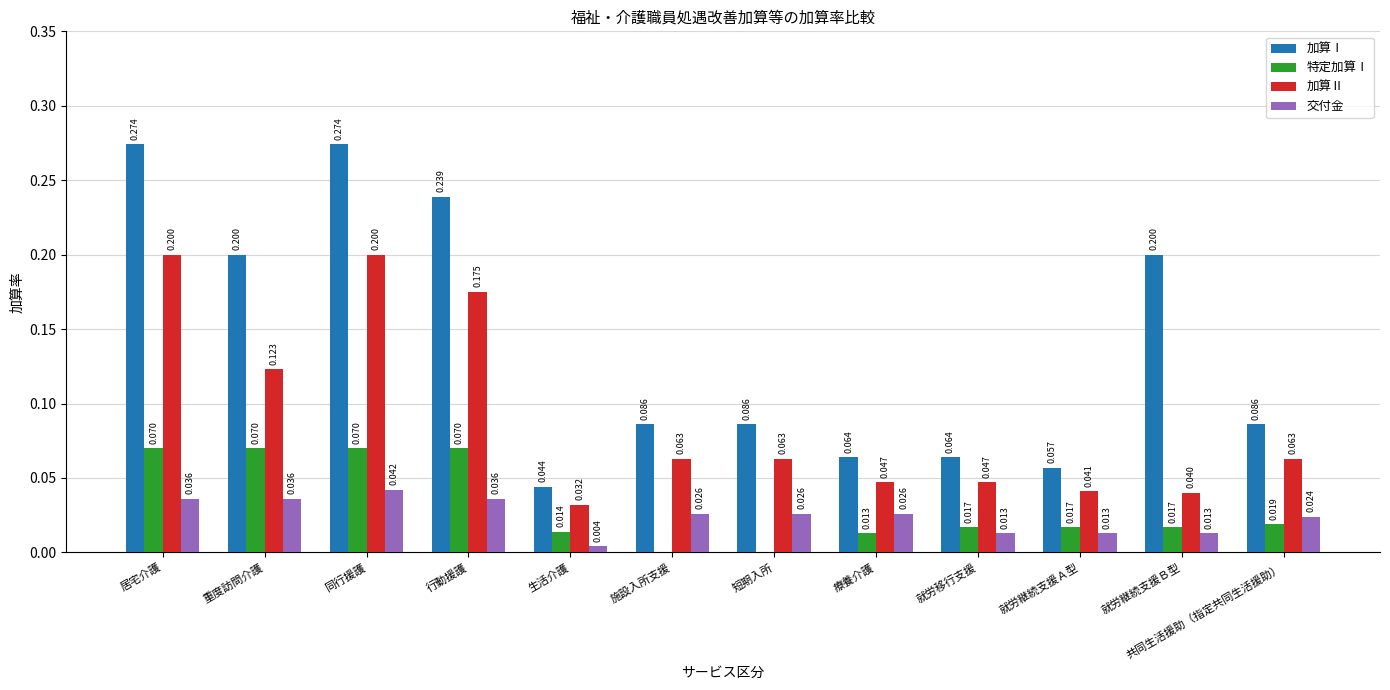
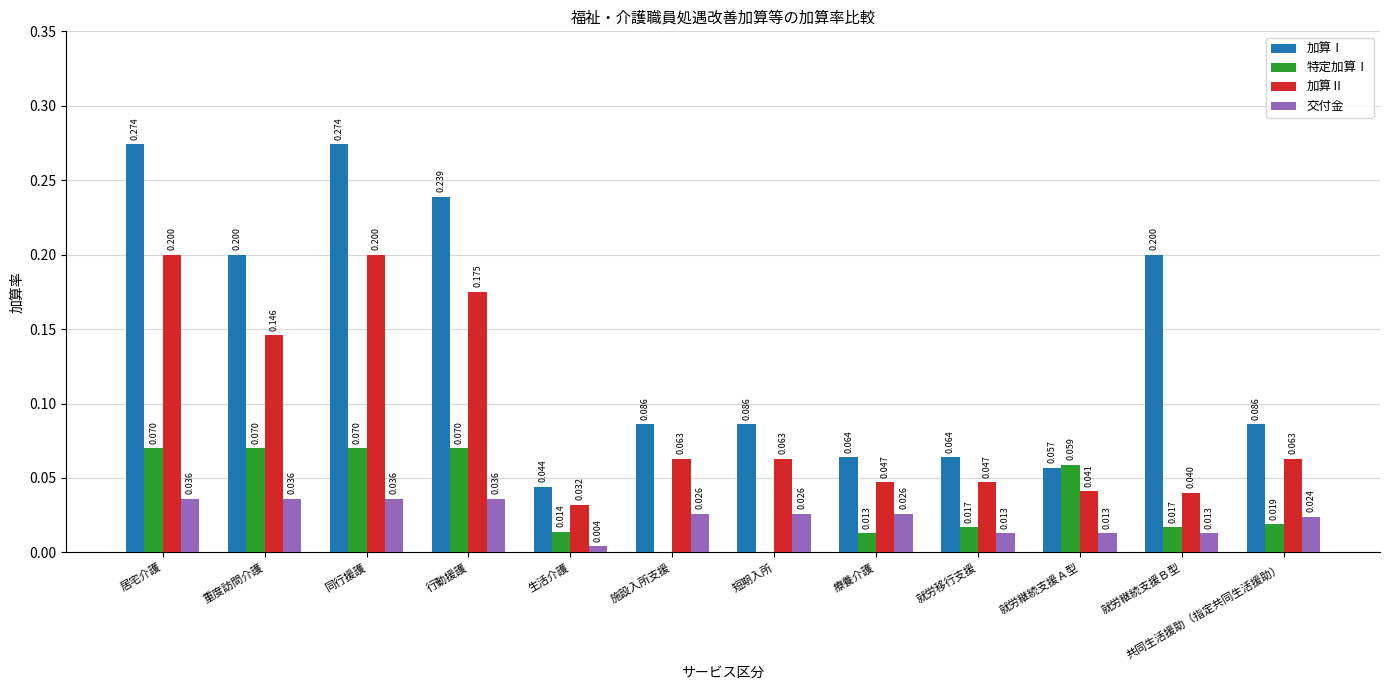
加算Ⅱ, 重度訪問介護: 0.123 -> 0.146
交付金, 同行援護: 0.042 -> 0.036
特定加算Ⅰ, 就労継続支援Ａ型: 0.017 -> 0.059
